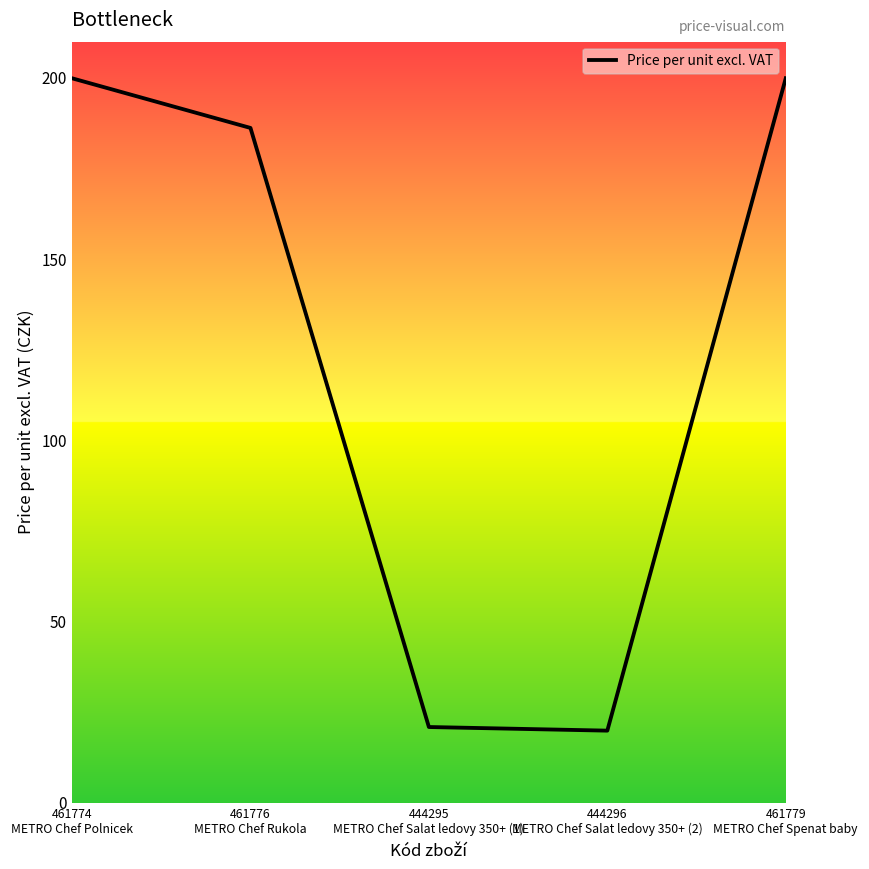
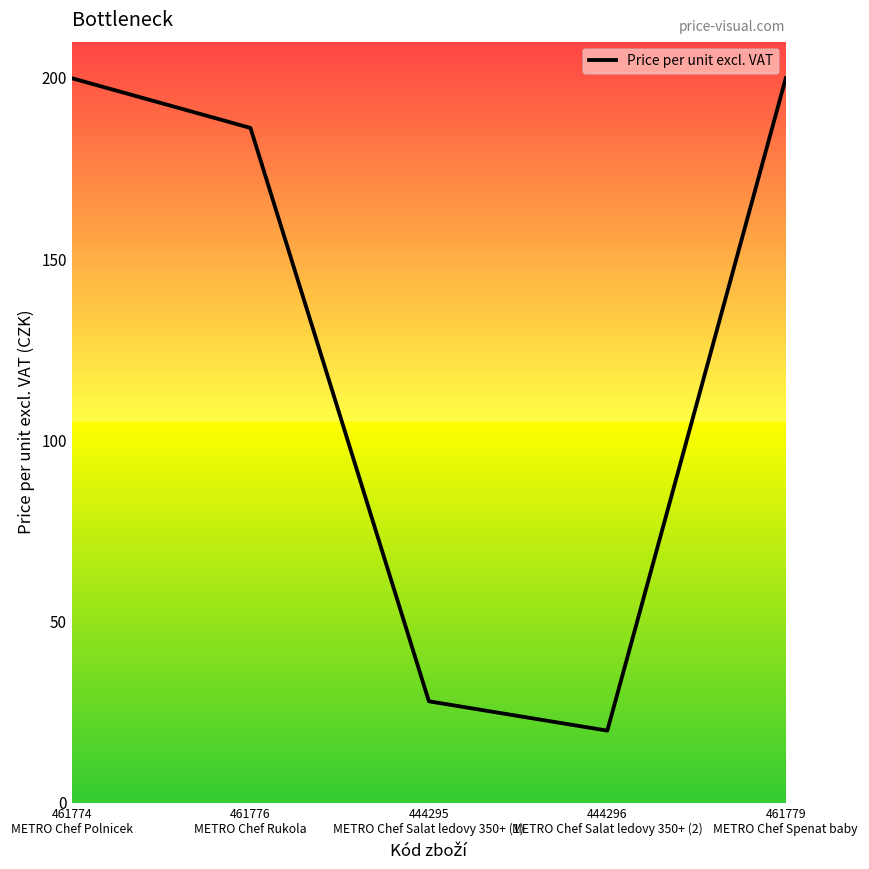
444295 METRO Chef Salat ledovy 350+ (1): 21 -> 28
